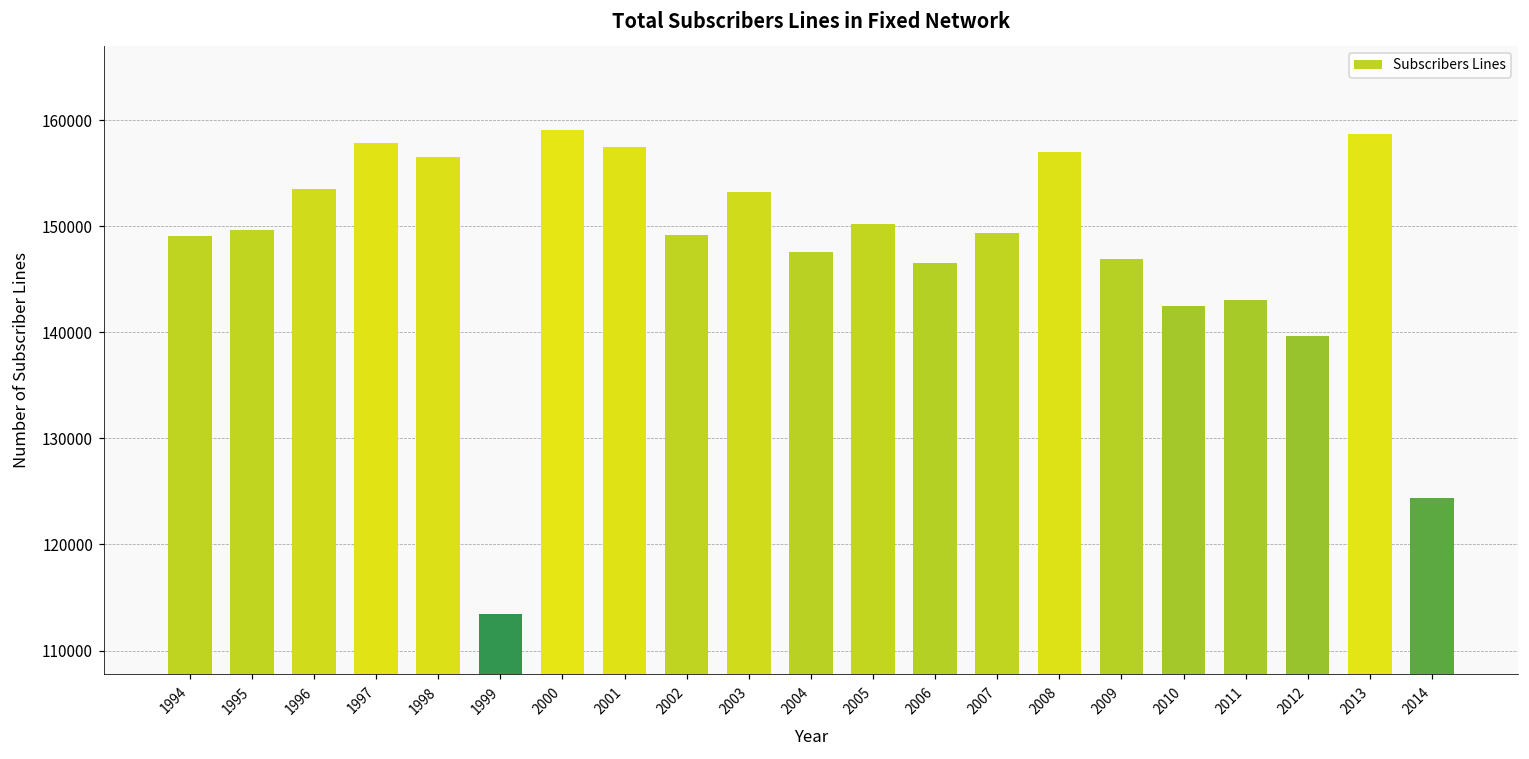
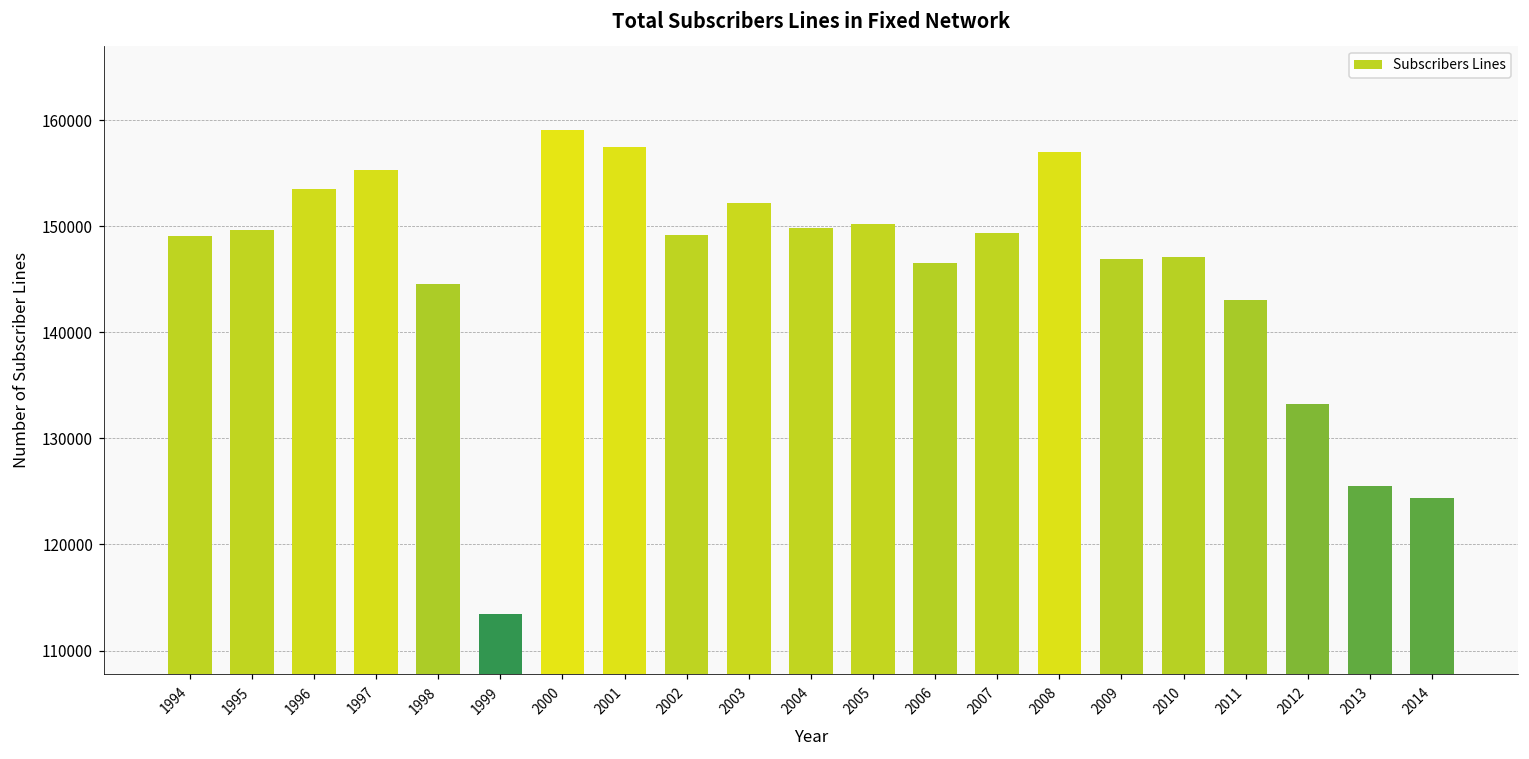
1997: 158000 -> 155000
1998: 157000 -> 145000
2003: 153000 -> 152000
2004: 148000 -> 150000
2010: 142000 -> 147000
2012: 140000 -> 133000
2013: 159000 -> 126000
